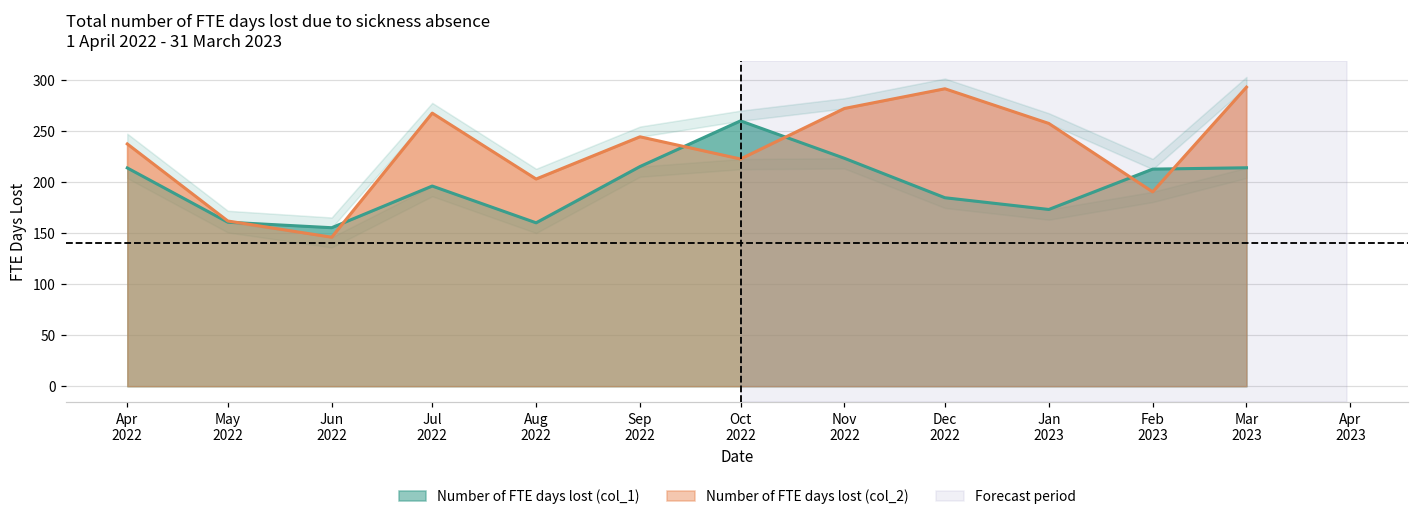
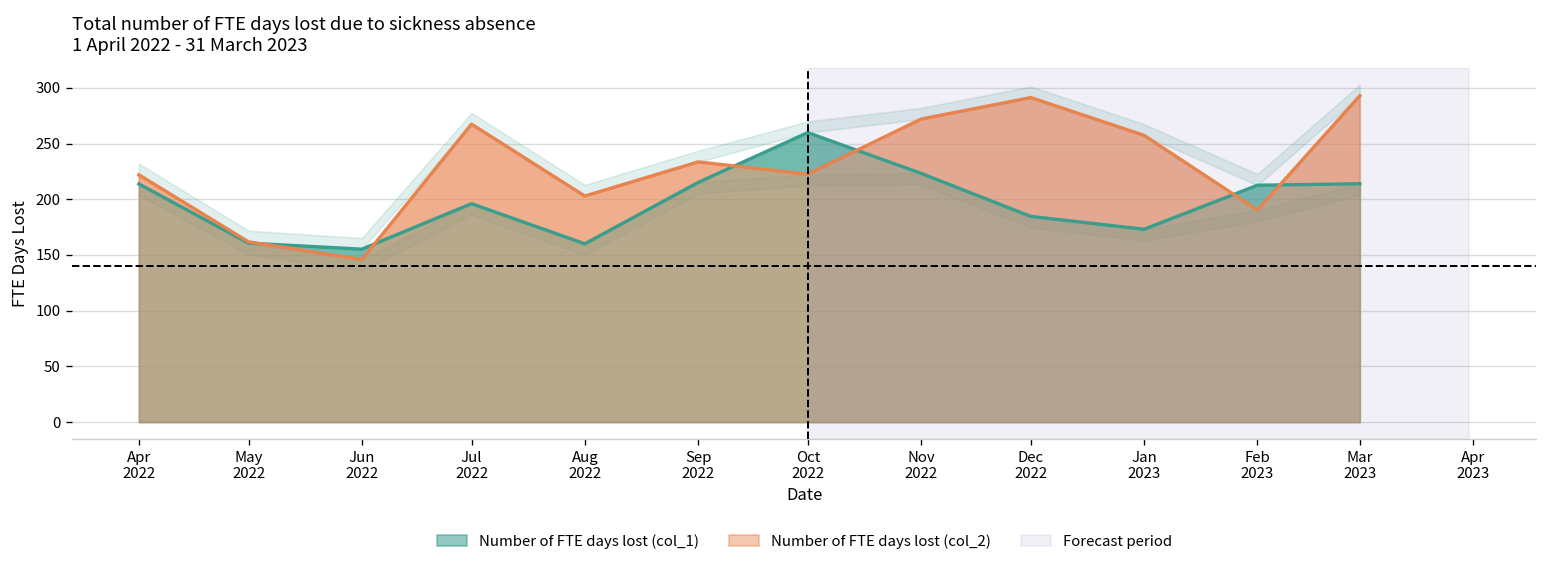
Number of FTE days lost (col_2), Apr 2022: 240 -> 220
Number of FTE days lost (col_2), Sep 2022: 240 -> 230
